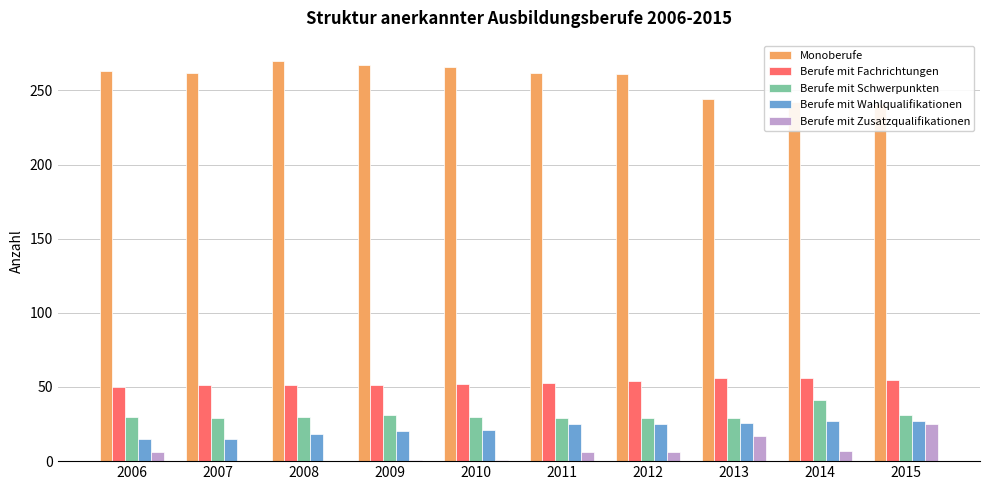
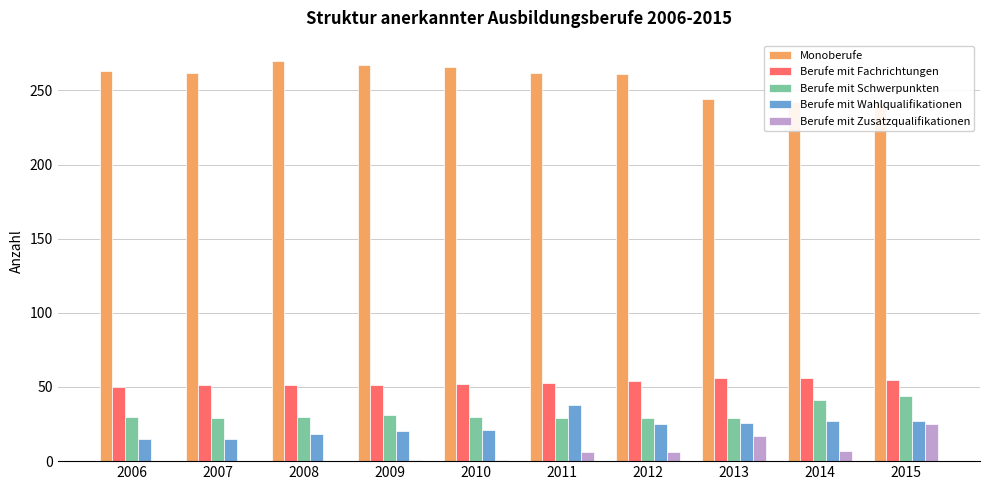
Berufe mit Zusatzqualifikationen, 2006: 6 -> 0
Berufe mit Wahlqualifikationen, 2011: 25 -> 38
Berufe mit Schwerpunkten, 2015: 31 -> 44
